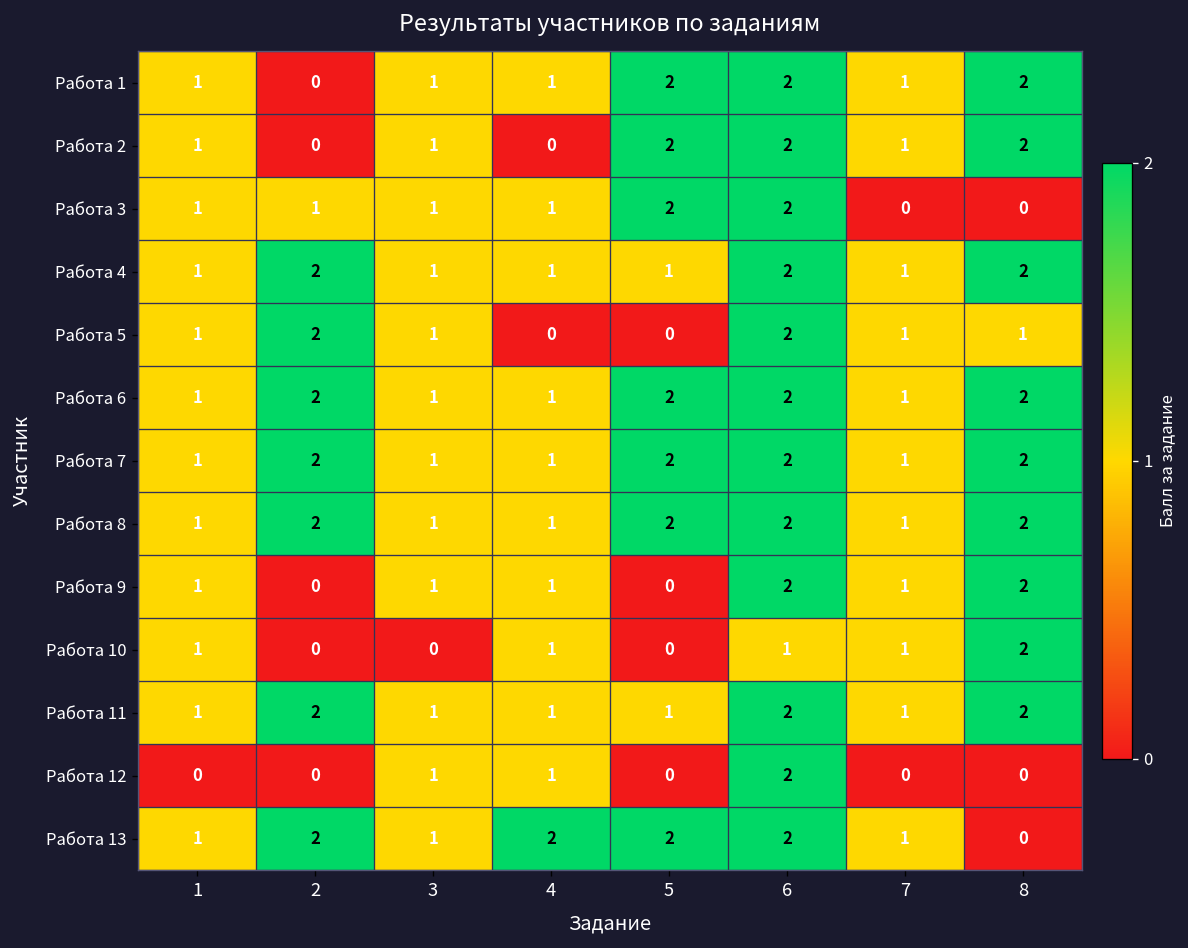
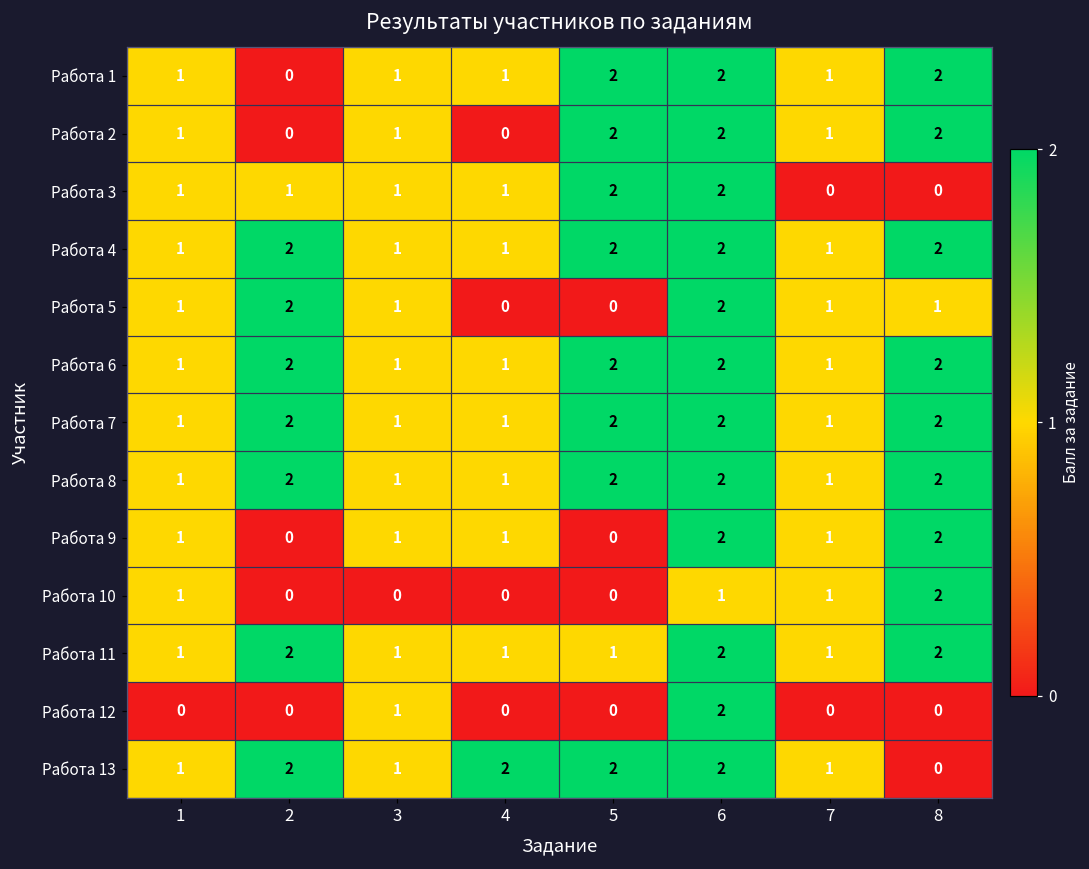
Работа 4, 5: 1 -> 2
Работа 10, 4: 1 -> 0
Работа 12, 4: 1 -> 0
